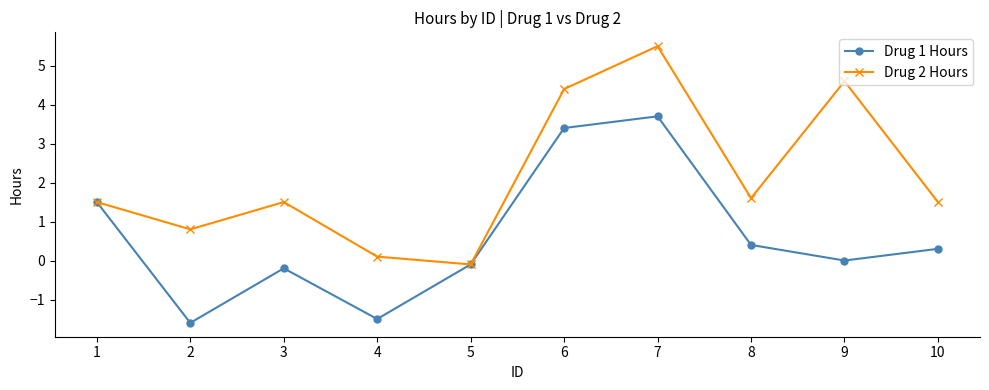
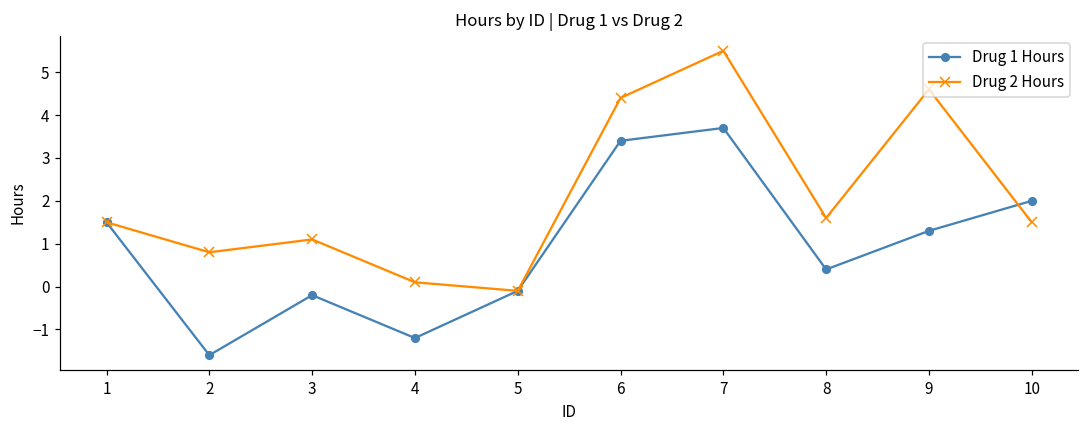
Drug 2 Hours, 3: 1.5 -> 1.1
Drug 1 Hours, 4: -1.5 -> -1.2
Drug 1 Hours, 9: 0.0 -> 1.3
Drug 1 Hours, 10: 0.3 -> 2.0
